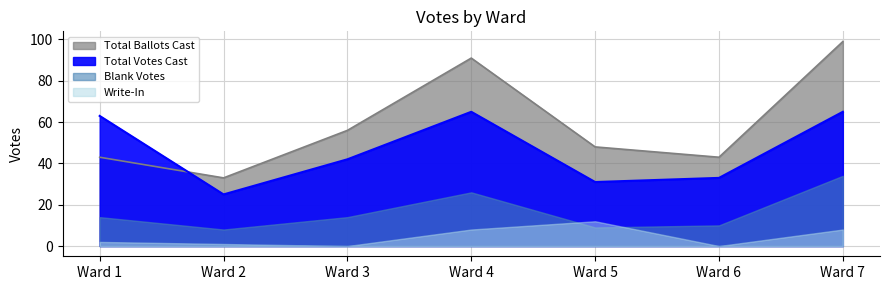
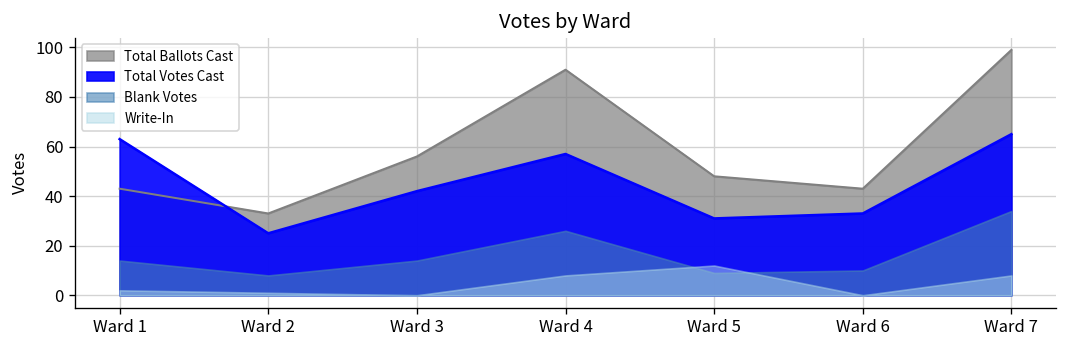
Total Votes Cast, Ward 4: 65 -> 57
